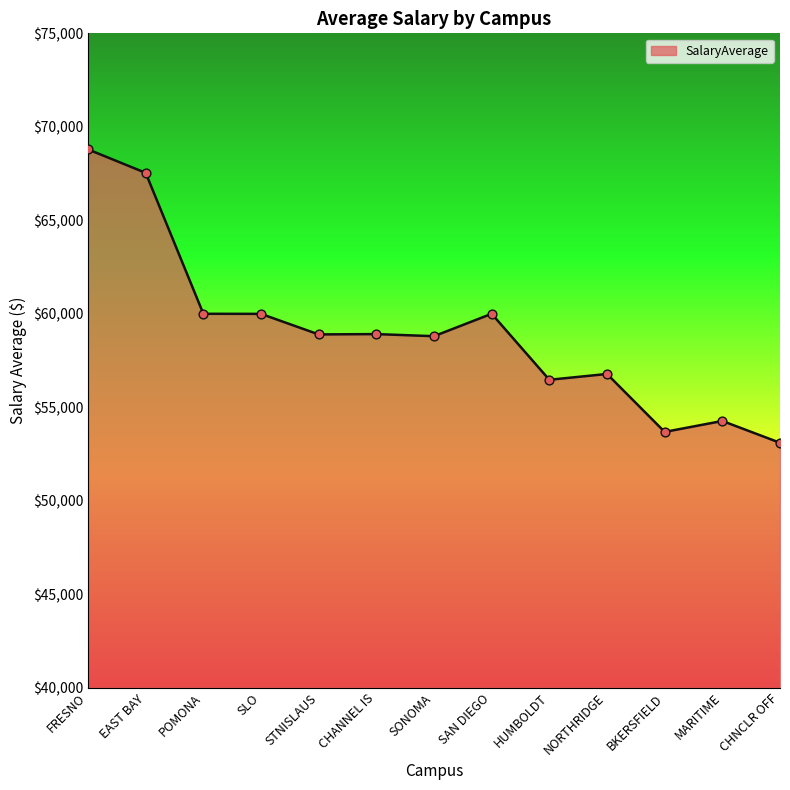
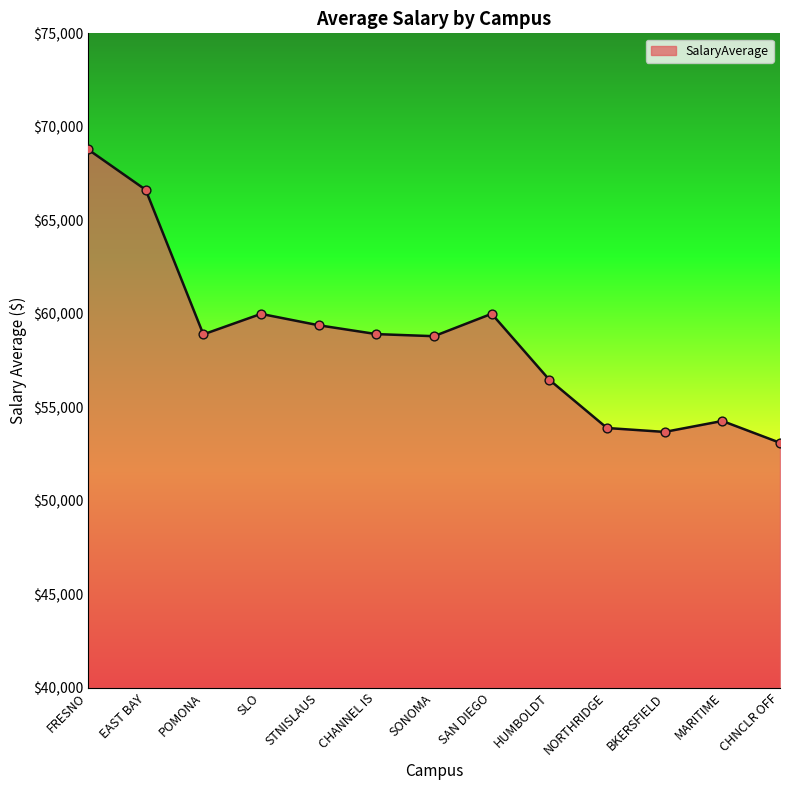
EAST BAY: $67,500 -> $66,600
POMONA: $60,000 -> $58,900
STNISLAUS: $58,900 -> $59,400
NORTHRIDGE: $56,800 -> $53,900
